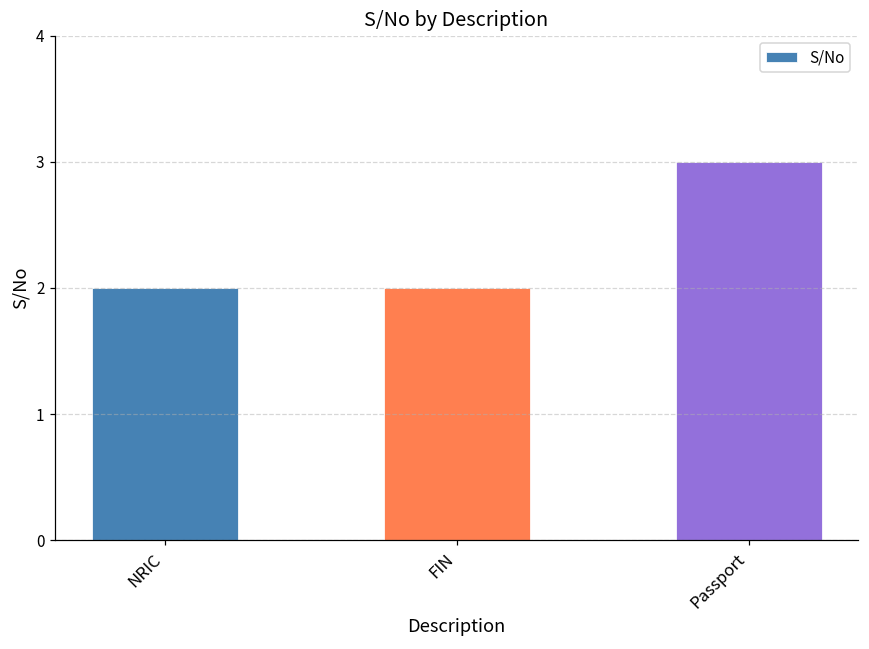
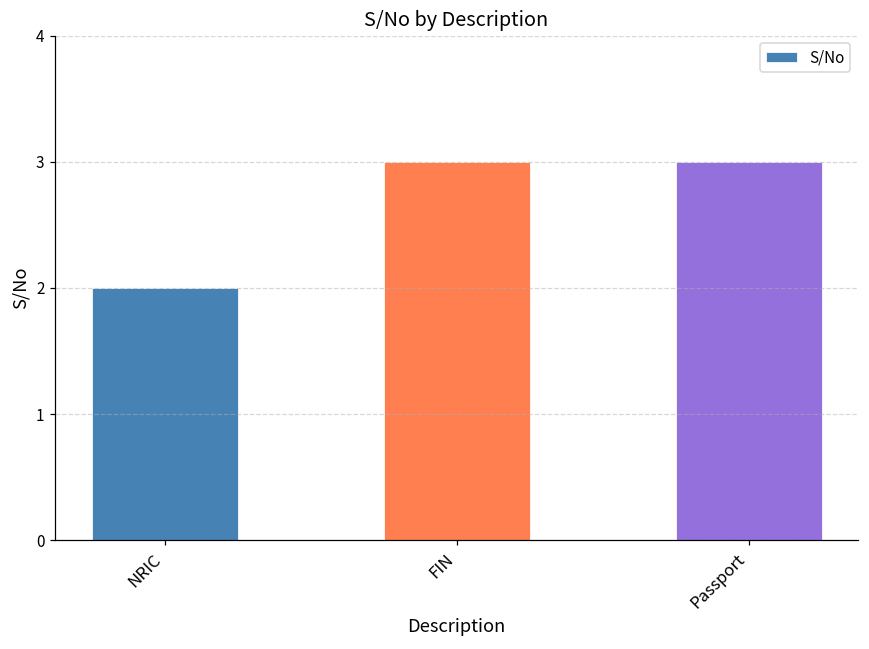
FIN: 2 -> 3
